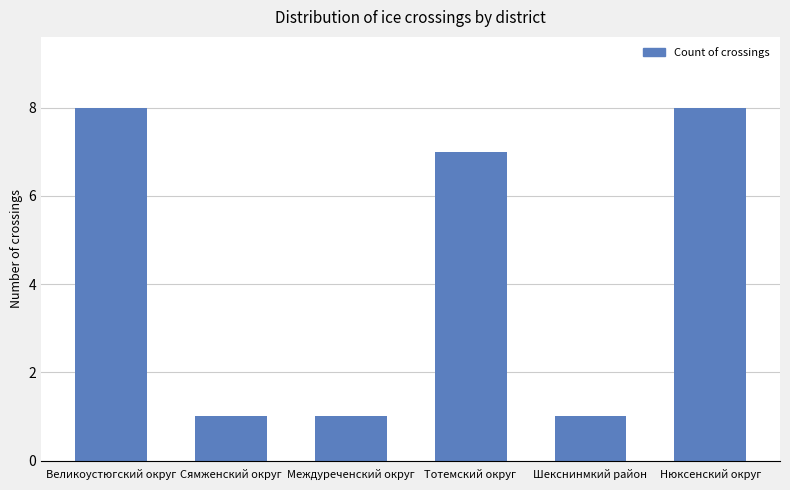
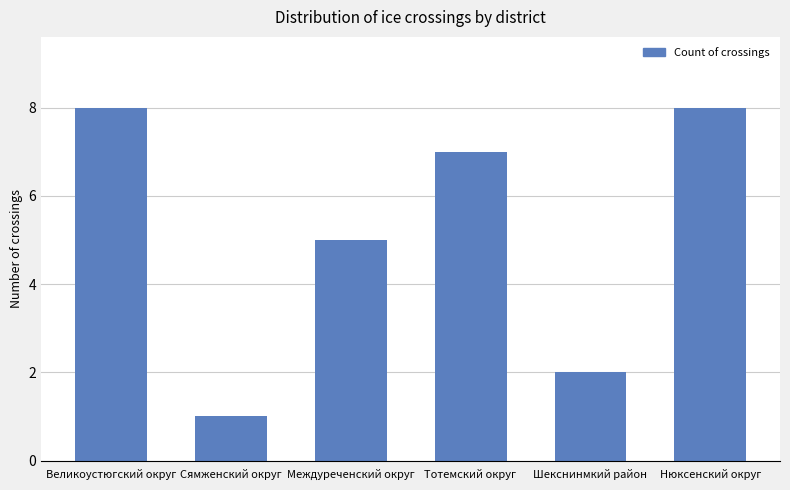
Междуреченский округ: 1 -> 5
Шекснинмкий район: 1 -> 2
